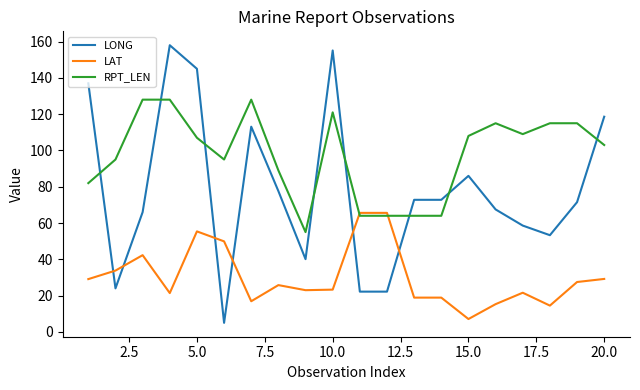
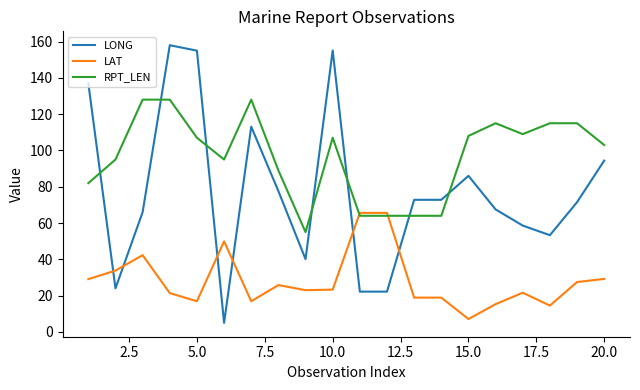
LONG, 5.0: 145 -> 155
LAT, 5.0: 55 -> 17
RPT_LEN, 10.0: 121 -> 107
LONG, 20.0: 119 -> 94
